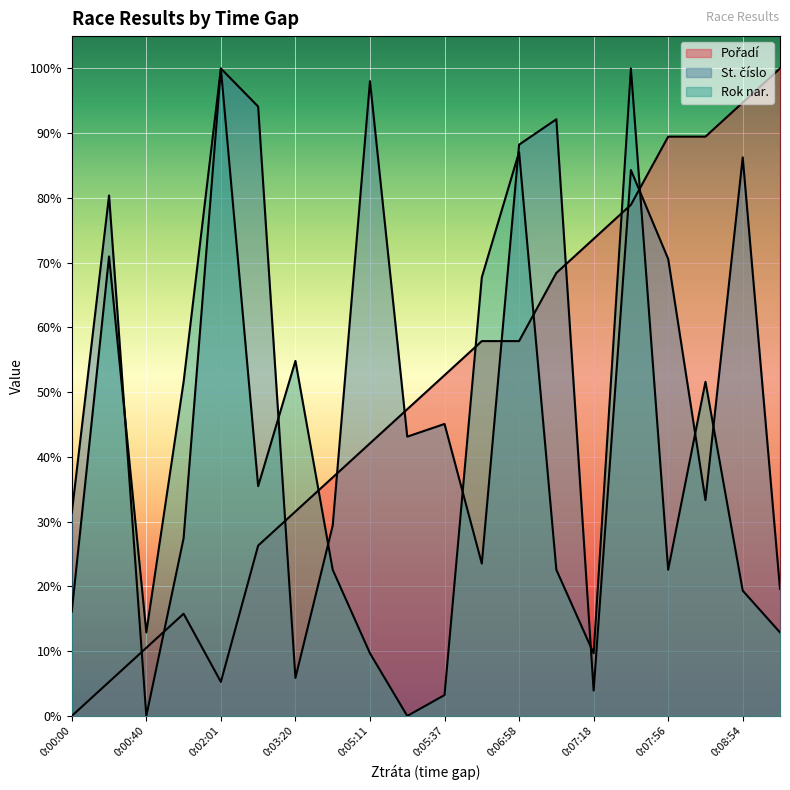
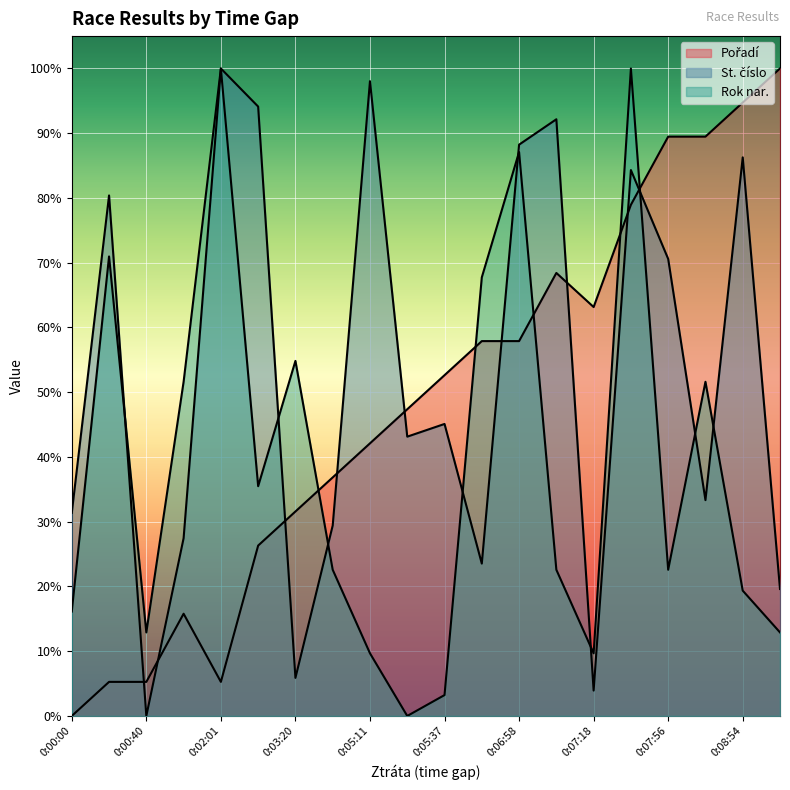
Pořadí, 0:00:40: 11% -> 5%
Pořadí, 0:07:18: 74% -> 63%
